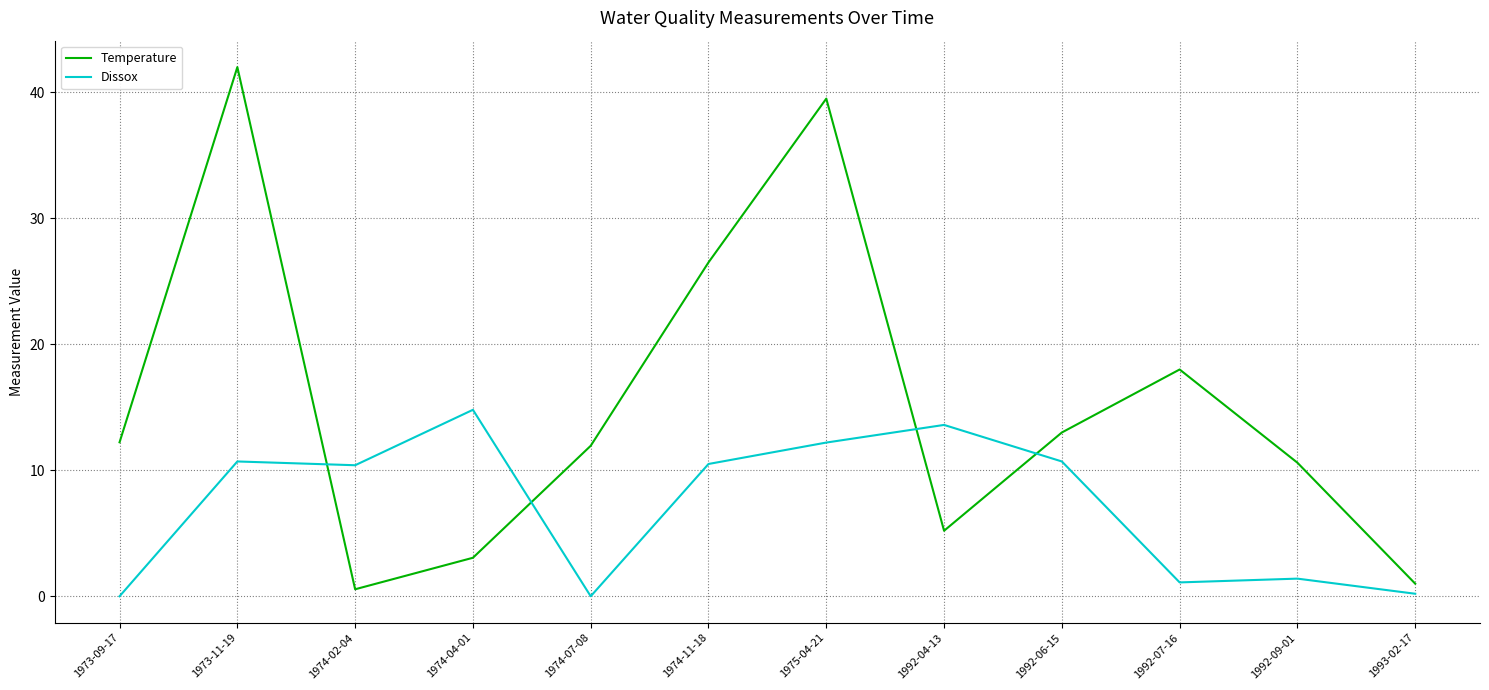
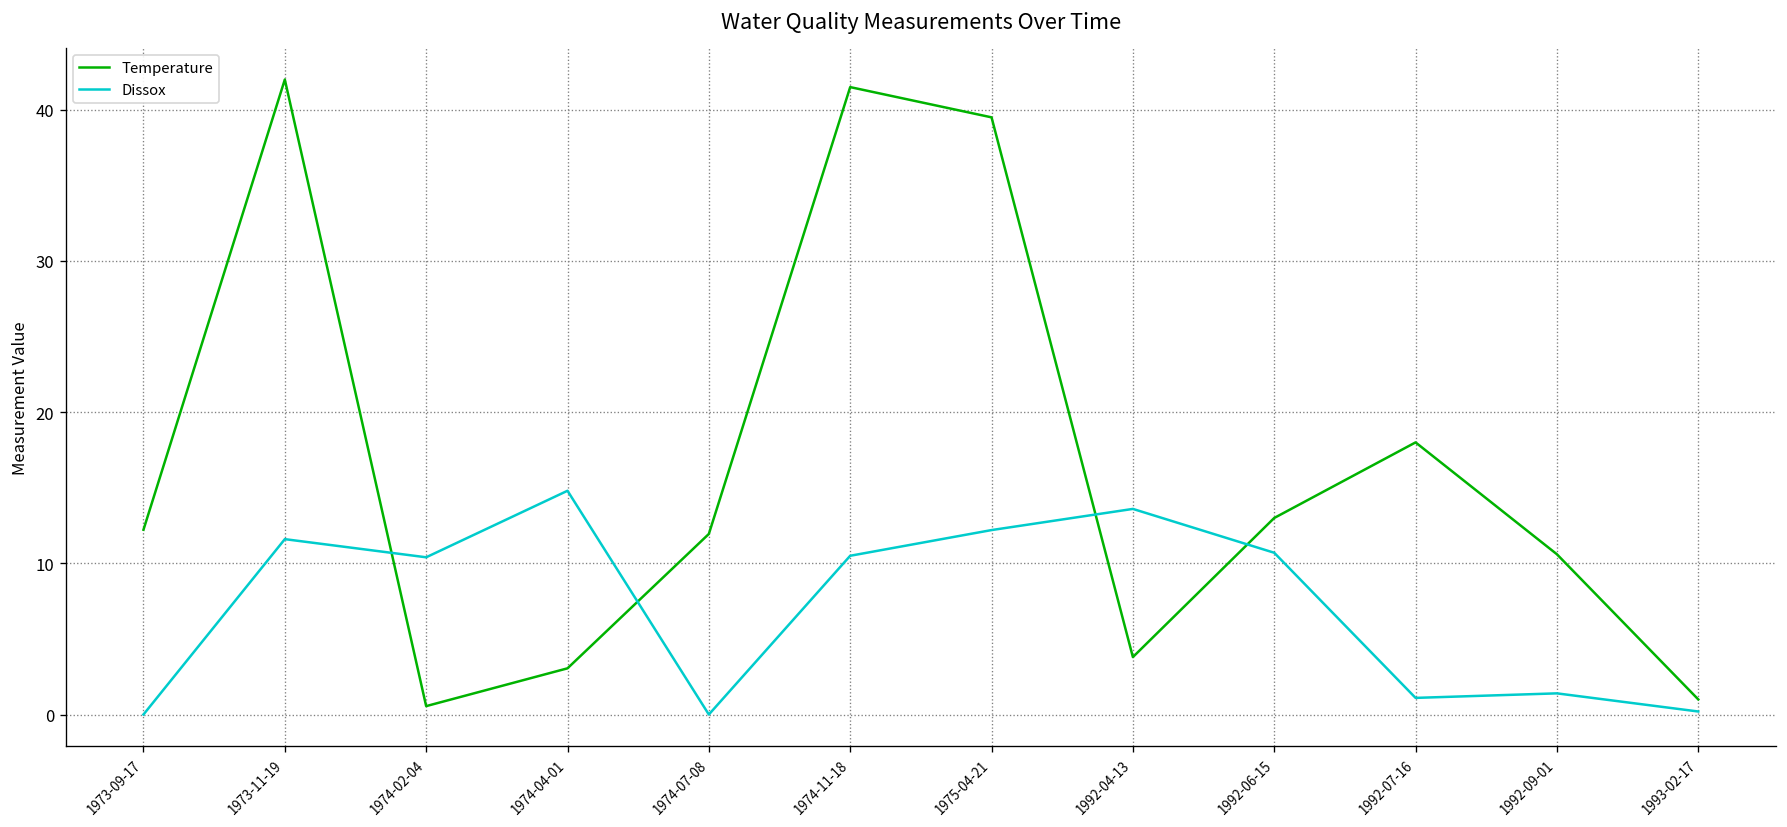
Dissox, 1973-11-19: 10.7 -> 11.6
Temperature, 1974-11-18: 26.5 -> 41.5
Temperature, 1992-04-13: 5.2 -> 3.8
